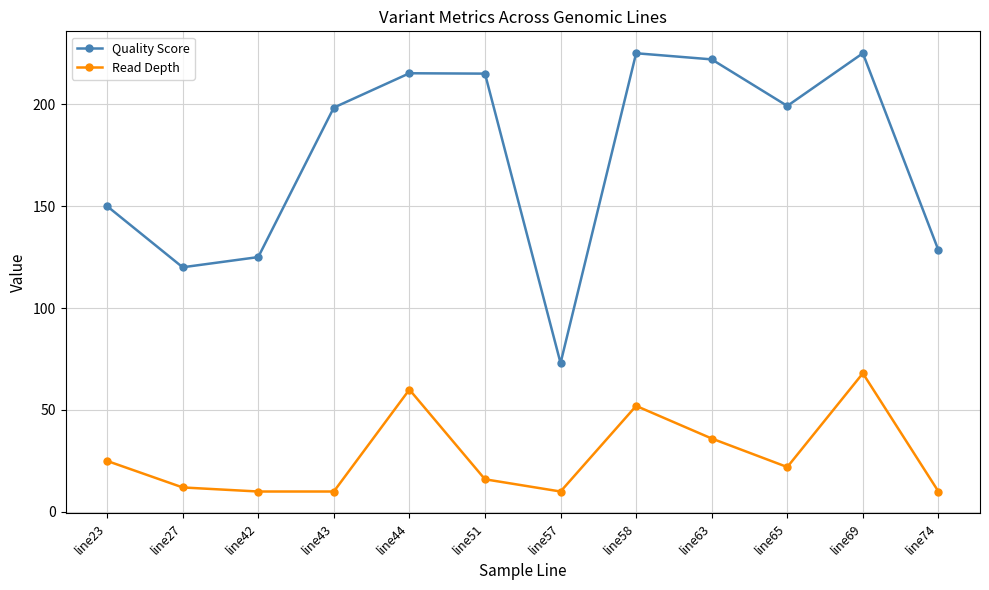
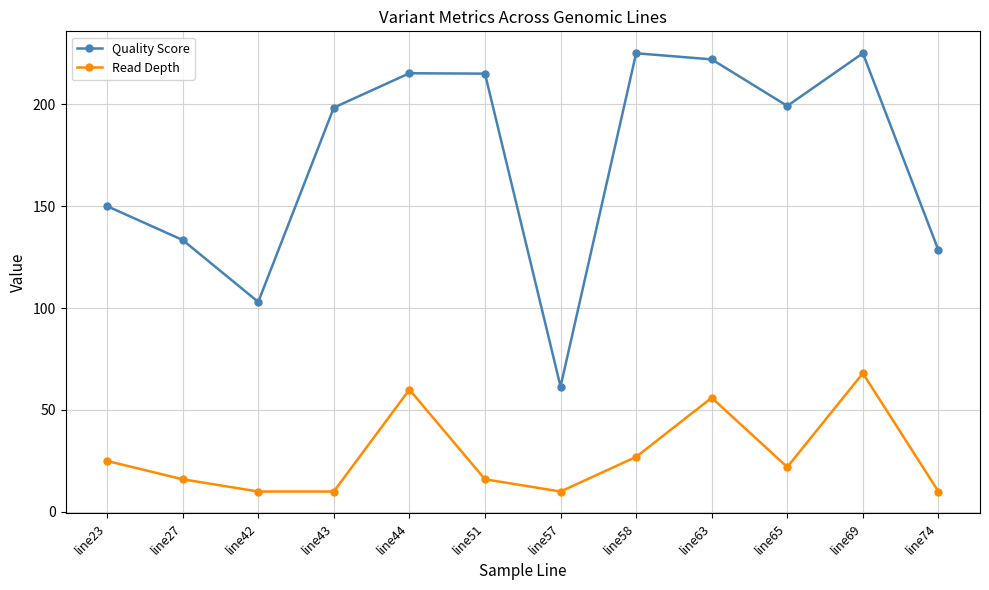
Quality Score, line27: 120 -> 133
Read Depth, line27: 12 -> 16
Quality Score, line42: 125 -> 103
Quality Score, line57: 73 -> 61
Read Depth, line58: 52 -> 27
Read Depth, line63: 36 -> 56
